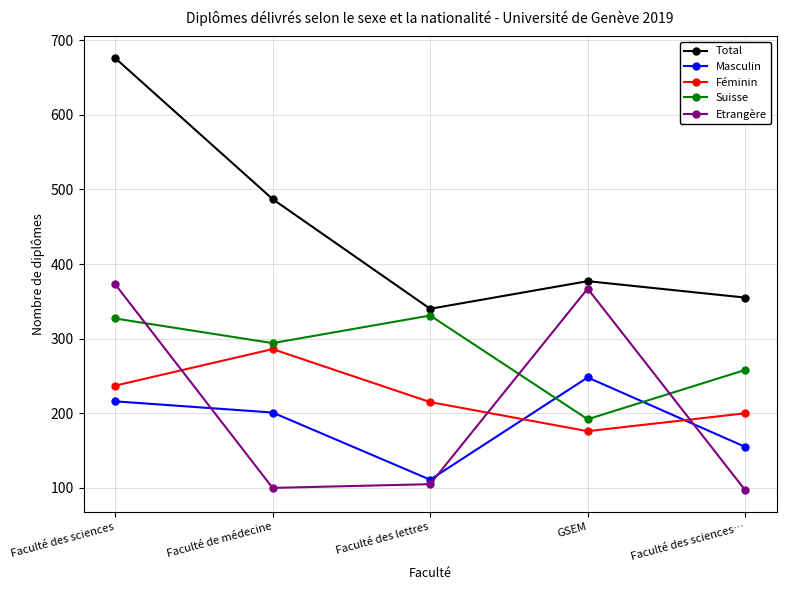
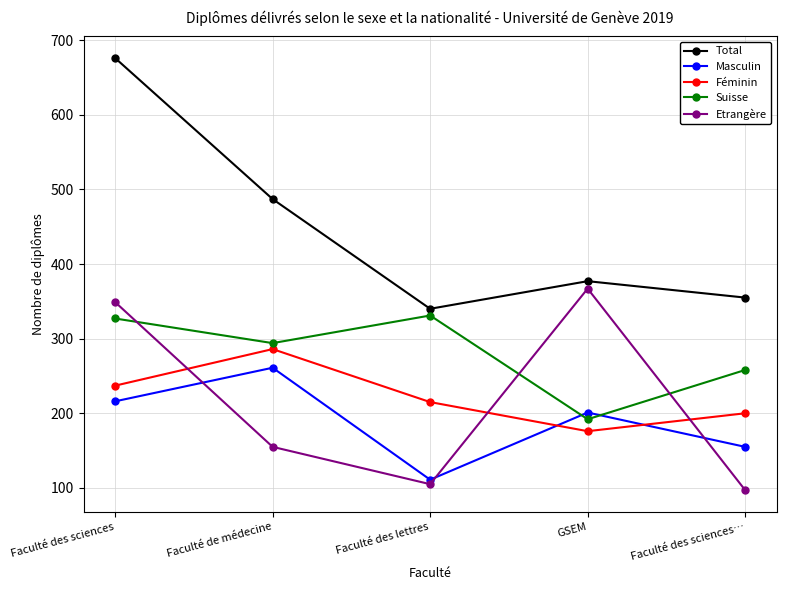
Etrangère, Faculté des sciences: 370 -> 350
Masculin, Faculté de médecine: 200 -> 260
Etrangère, Faculté de médecine: 100 -> 160
Masculin, GSEM: 250 -> 200
